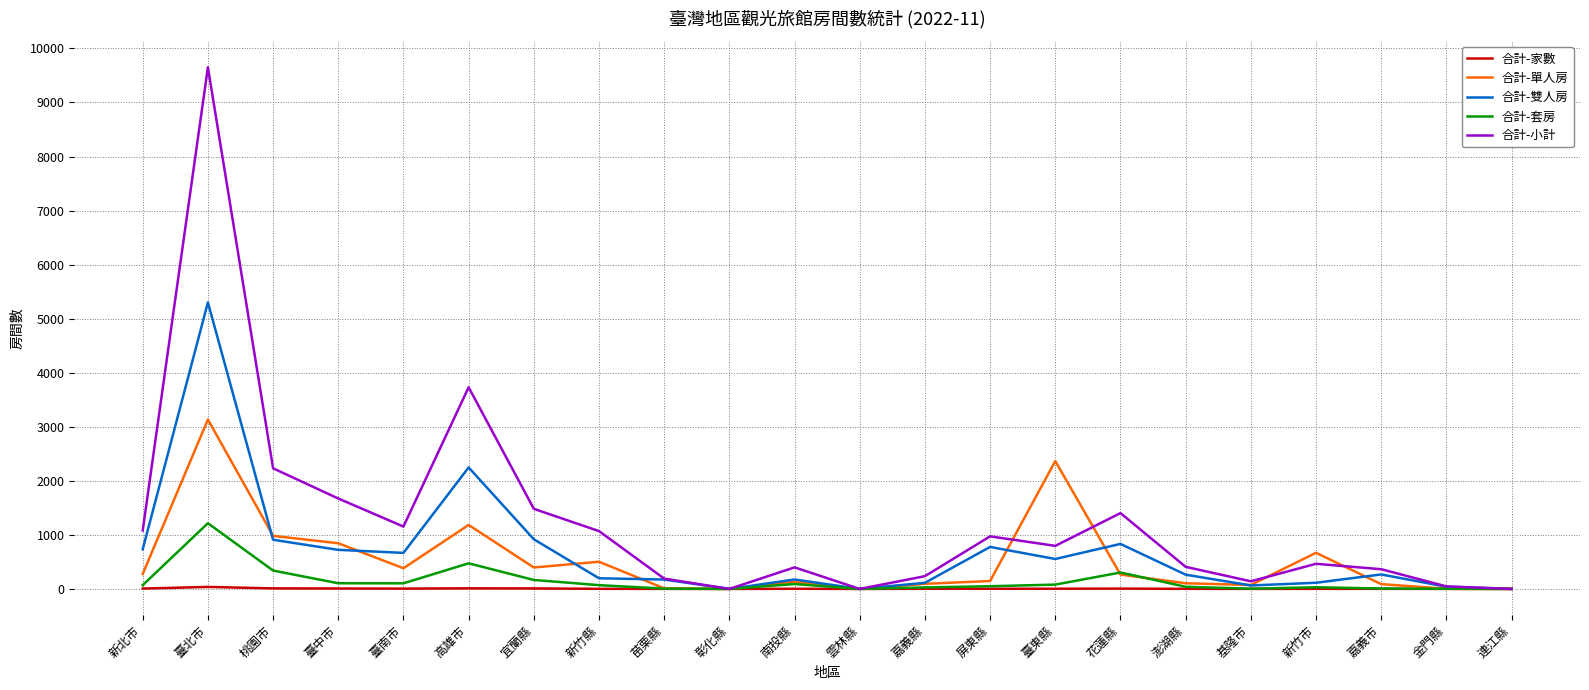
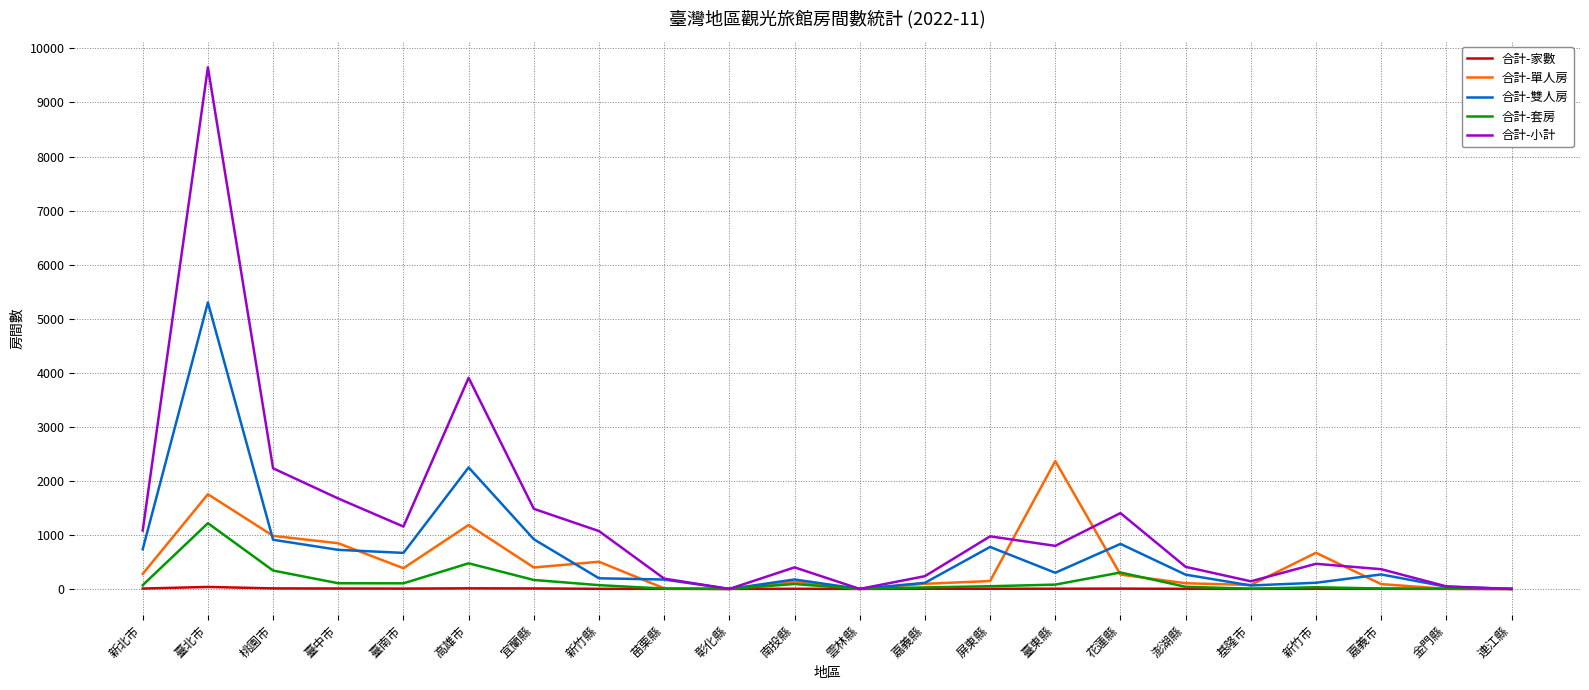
合計-單人房, 臺北市: 3100 -> 1800
合計-小計, 高雄市: 3700 -> 3900
合計-雙人房, 臺東縣: 600 -> 300
